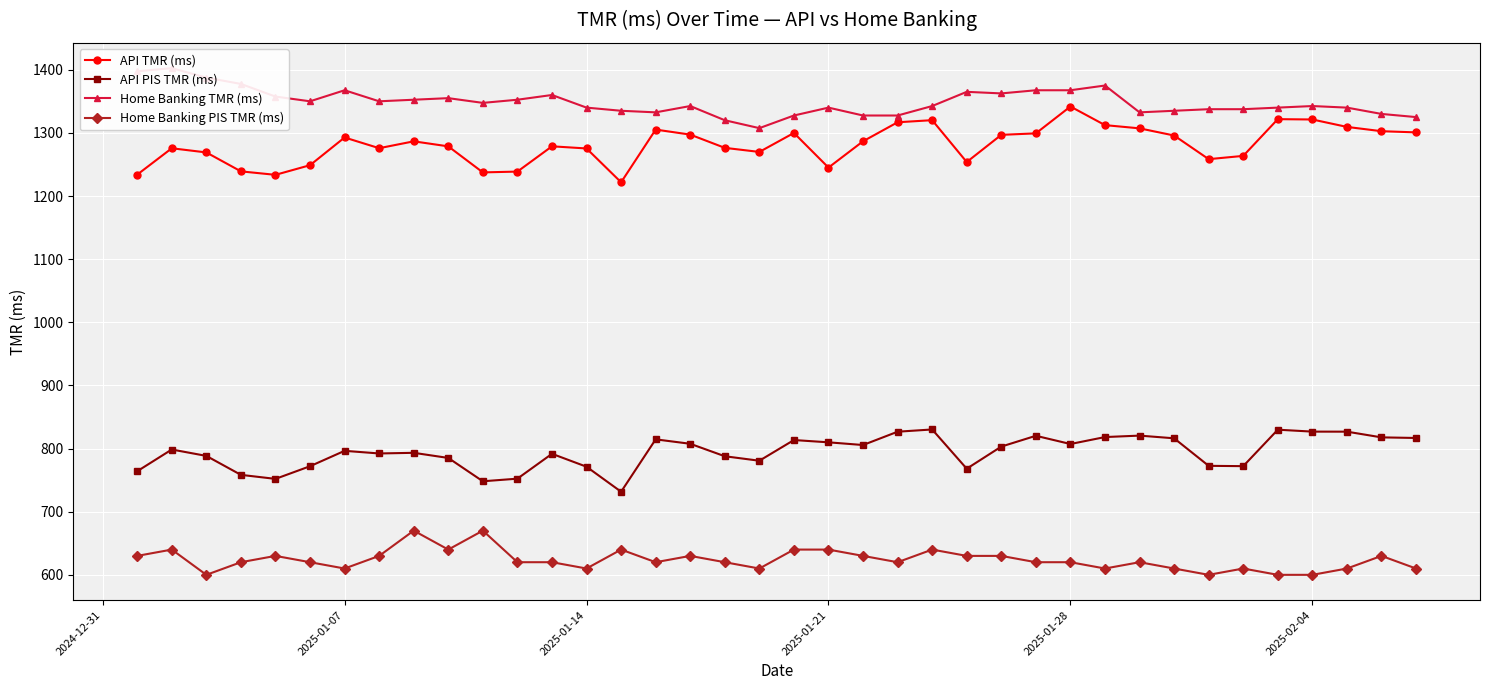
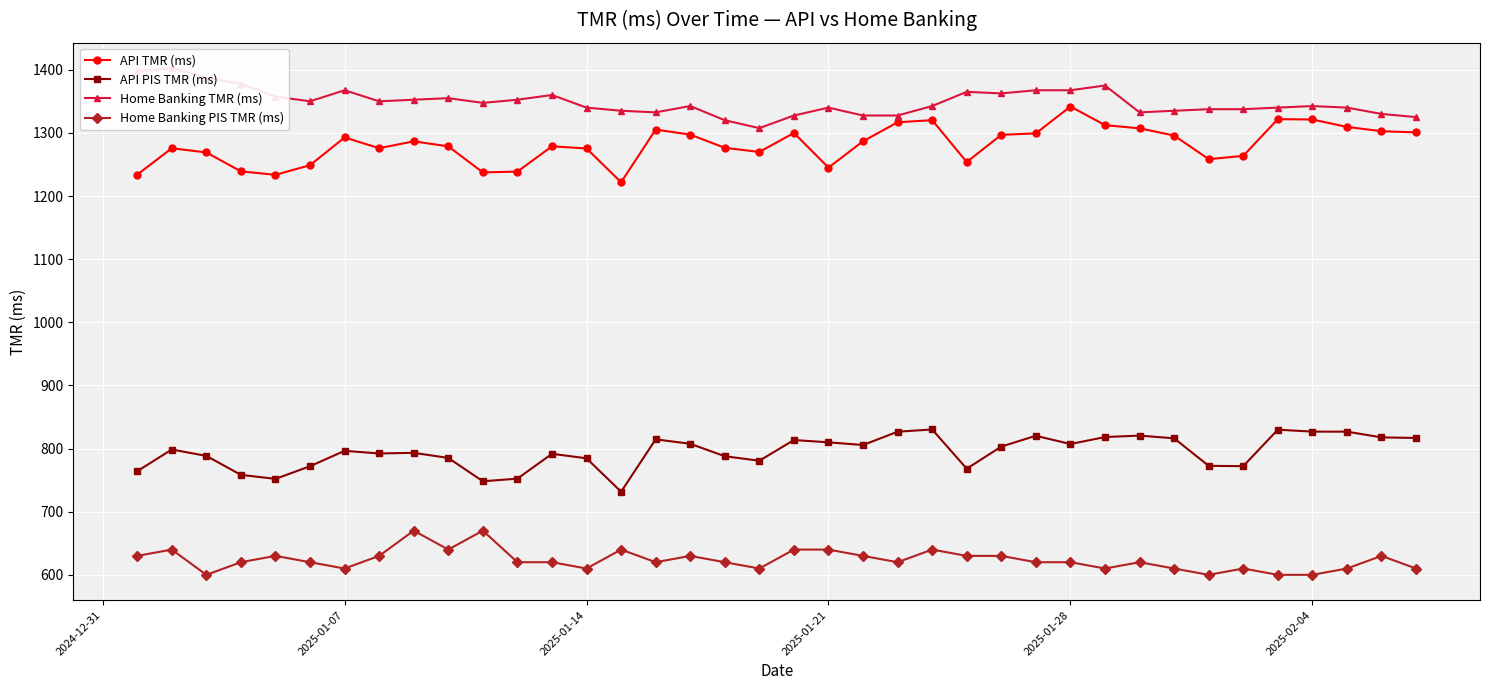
API PIS TMR (ms), 2025-01-14: 770 -> 780
